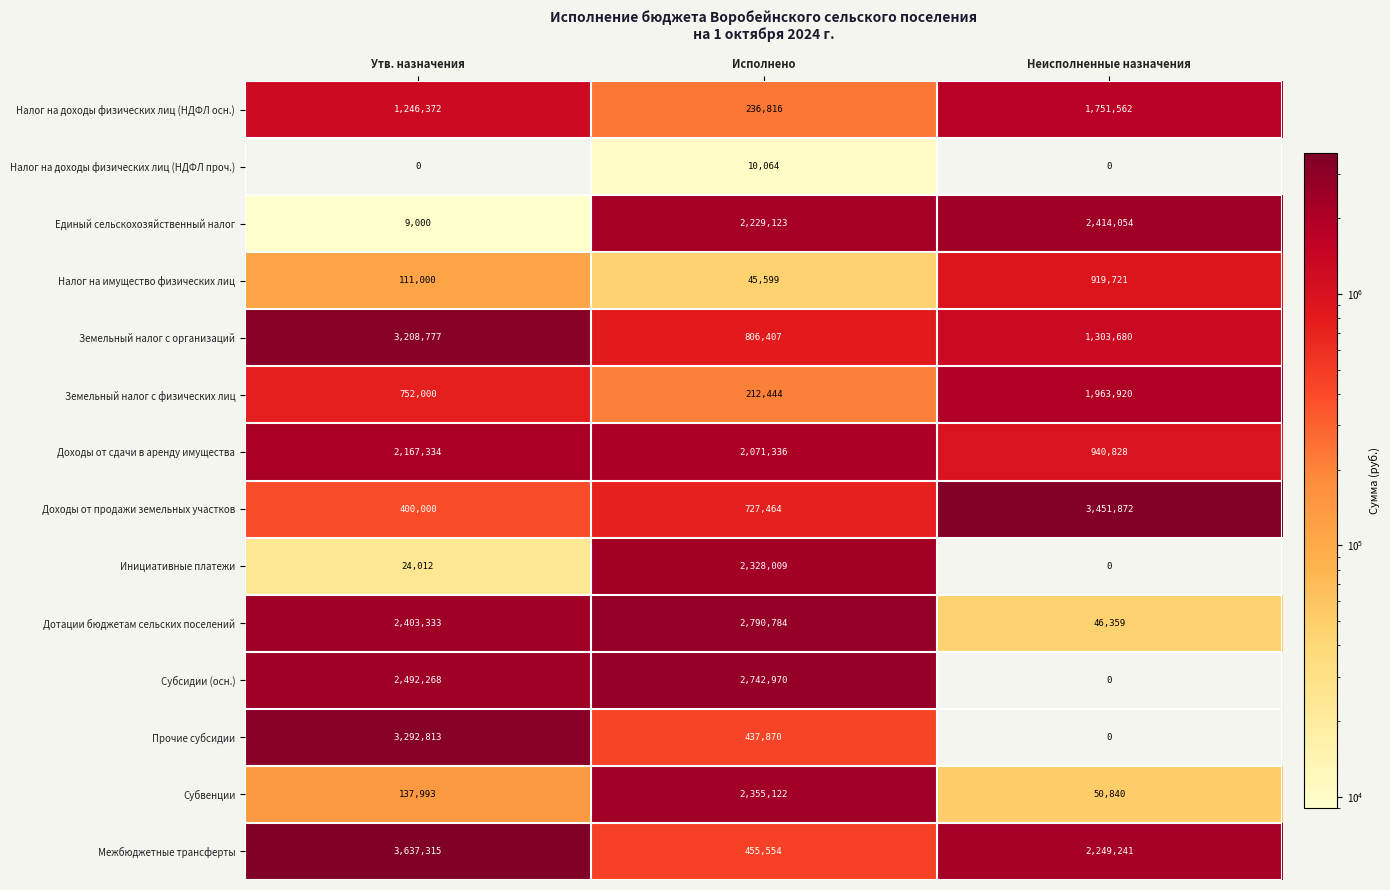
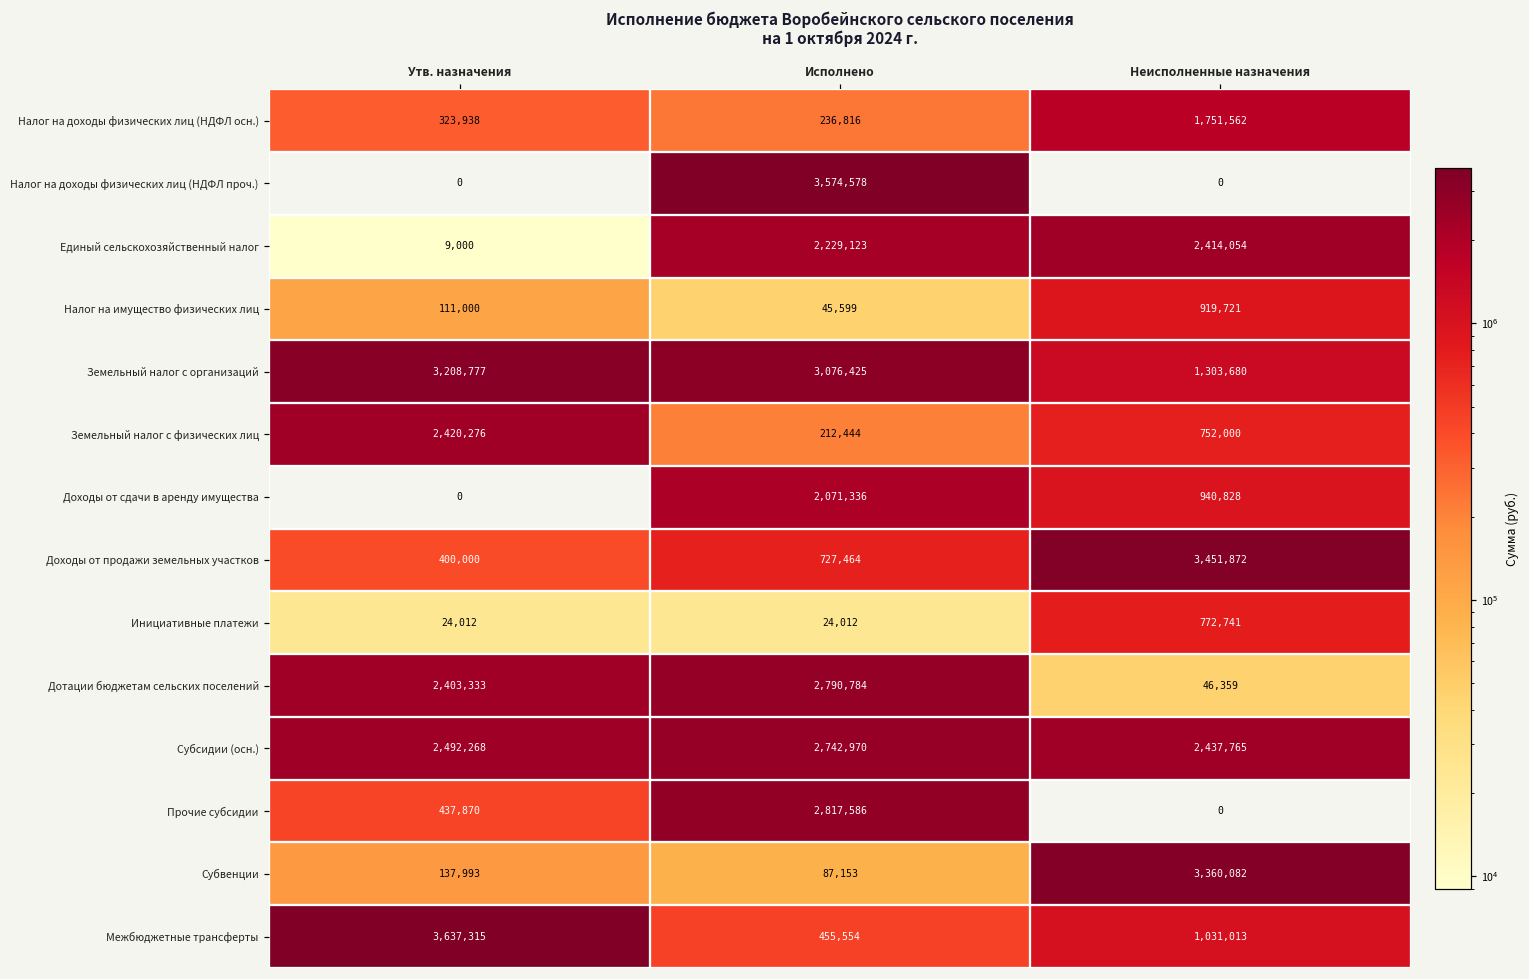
Налог на доходы физических лиц (НДФЛ осн.), Утв. назначения: 1,246,372 -> 323,938
Налог на доходы физических лиц (НДФЛ проч.), Исполнено: 10,064 -> 3,574,578
Земельный налог с организаций, Исполнено: 806,407 -> 3,076,425
Земельный налог с физических лиц, Утв. назначения: 752,000 -> 2,420,276
Земельный налог с физических лиц, Неисполненные назначения: 1,963,920 -> 752,000
Доходы от сдачи в аренду имущества, Утв. назначения: 2,167,334 -> 0
Инициативные платежи, Исполнено: 2,328,009 -> 24,012
Инициативные платежи, Неисполненные назначения: 0 -> 772,741
Субсидии (осн.), Неисполненные назначения: 0 -> 2,437,765
Прочие субсидии, Утв. назначения: 3,292,813 -> 437,870
Прочие субсидии, Исполнено: 437,870 -> 2,817,586
Субвенции, Исполнено: 2,355,122 -> 87,153
Субвенции, Неисполненные назначения: 50,840 -> 3,360,082
Межбюджетные трансферты, Неисполненные назначения: 2,249,241 -> 1,031,013
